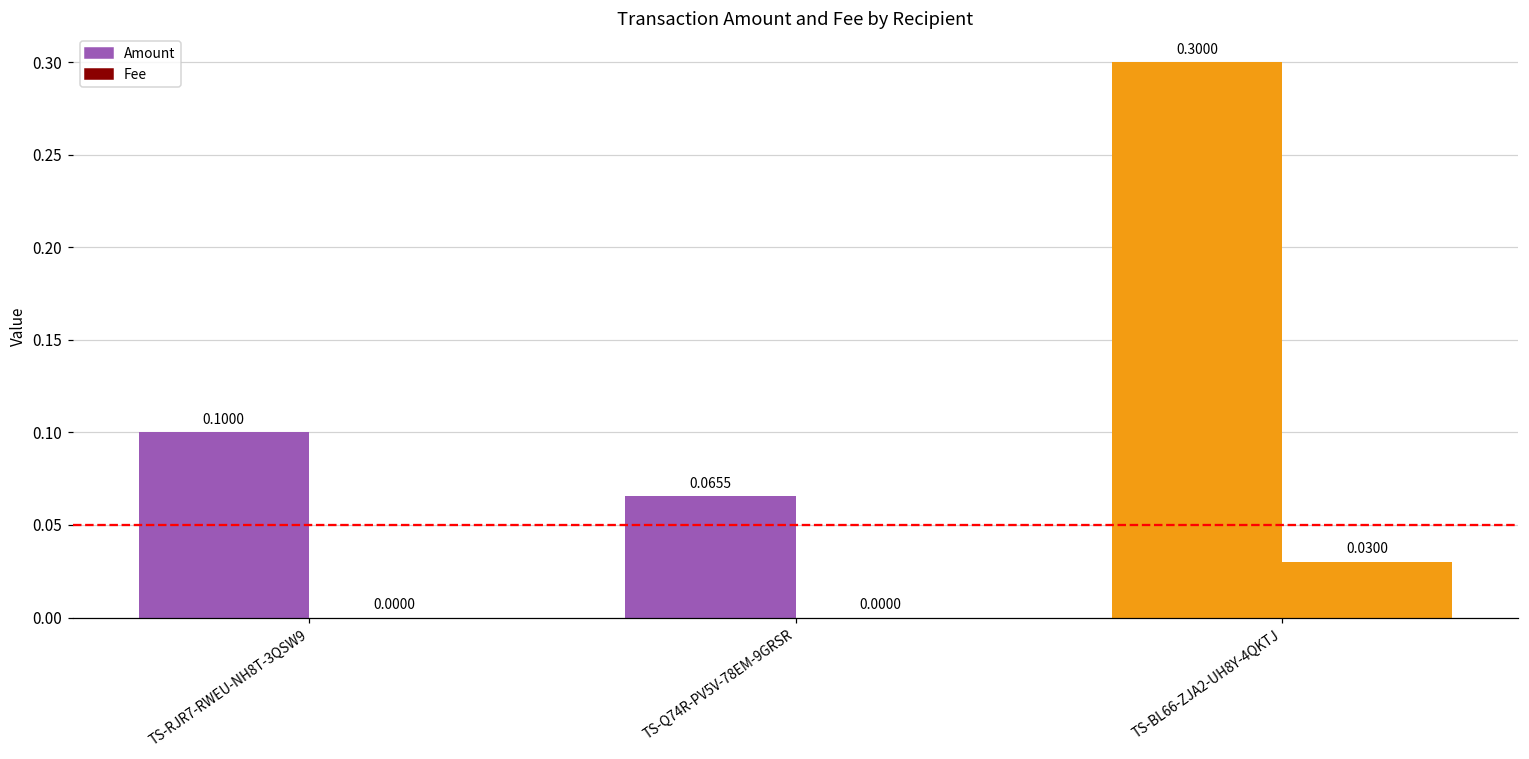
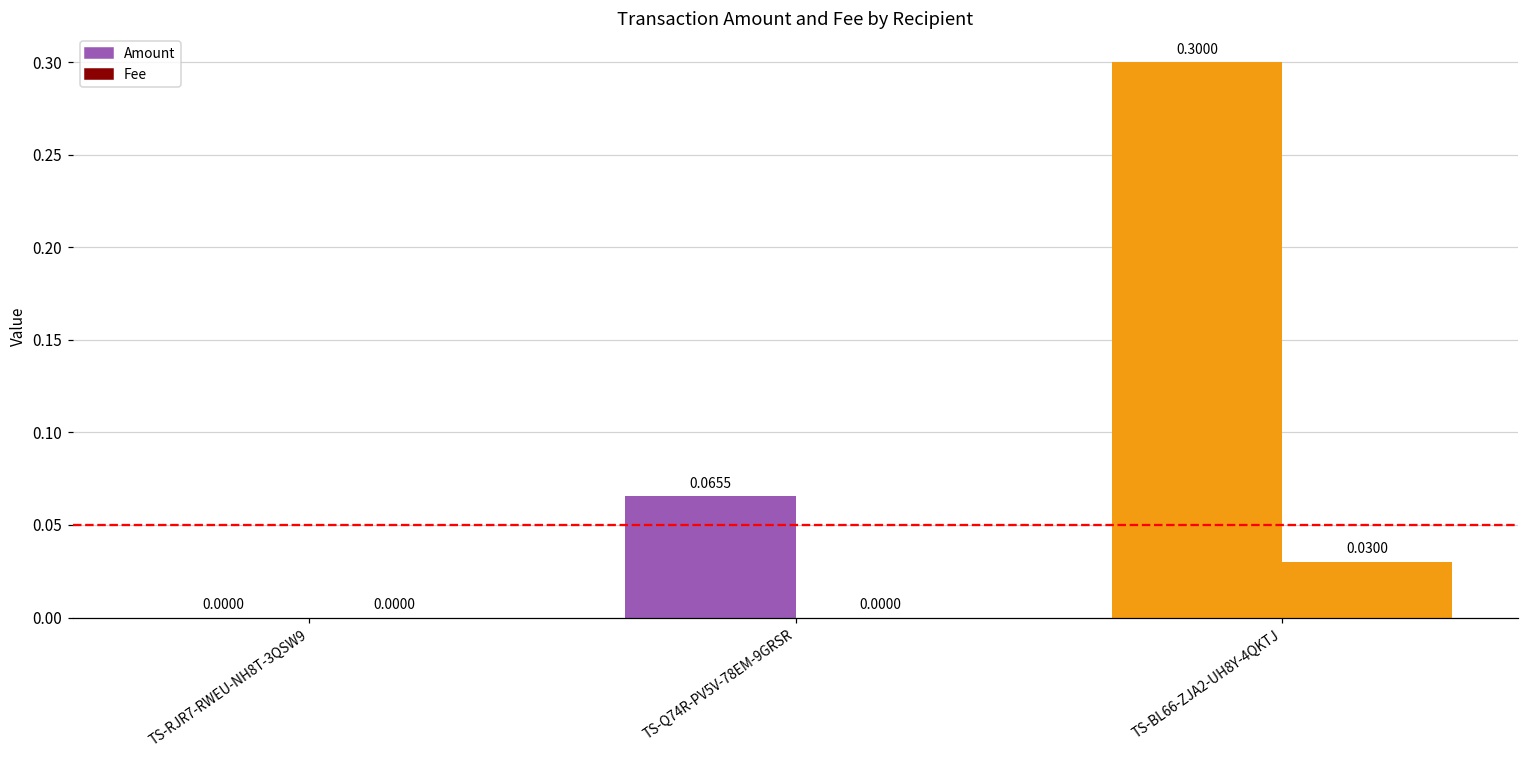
Amount, TS-RJR7-RWEU-NH8T-3QSW9: 0.1000 -> 0.0000
